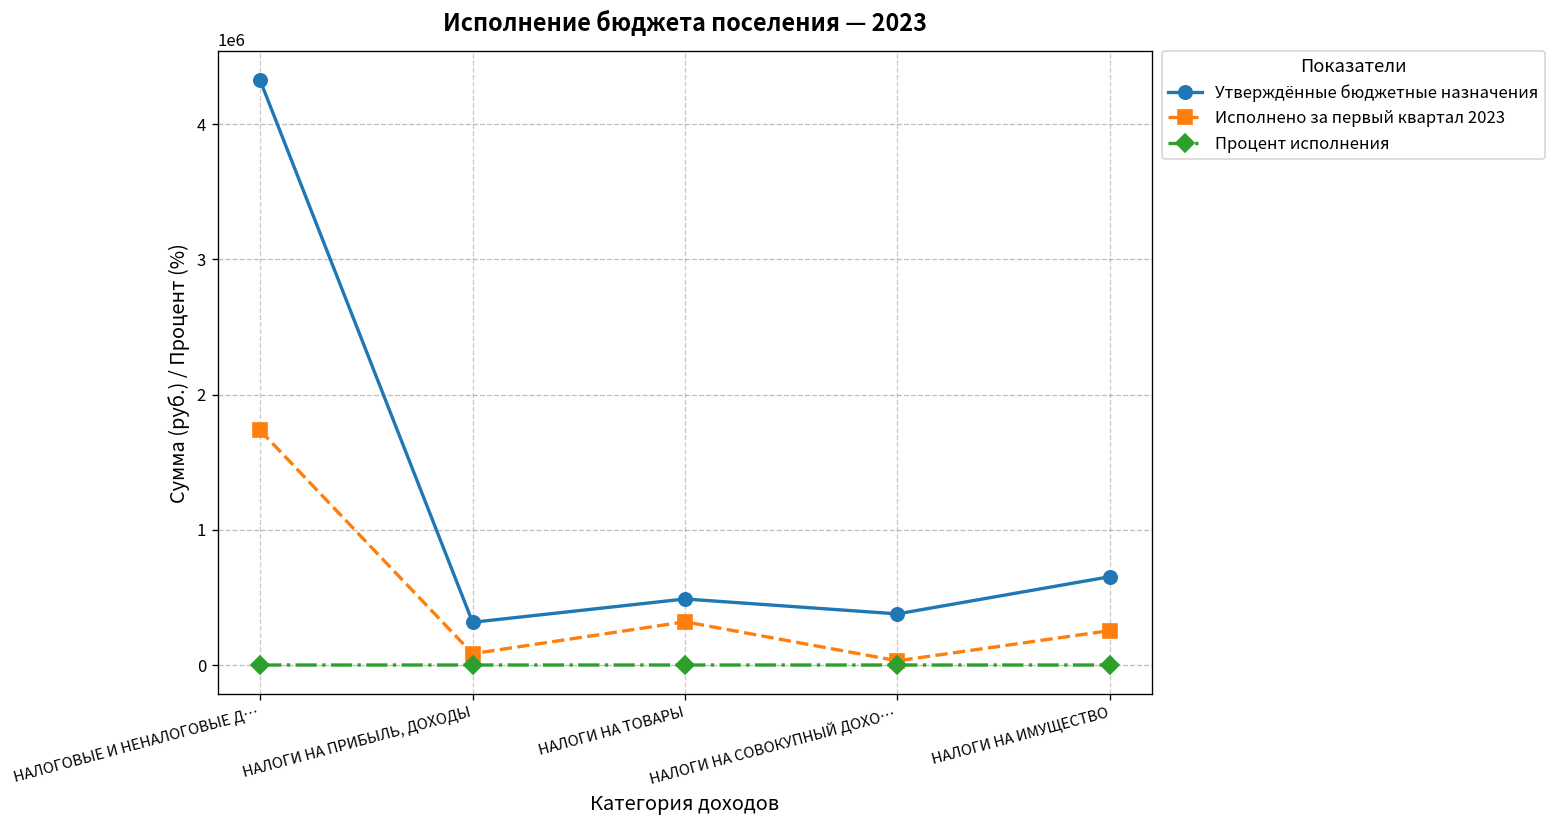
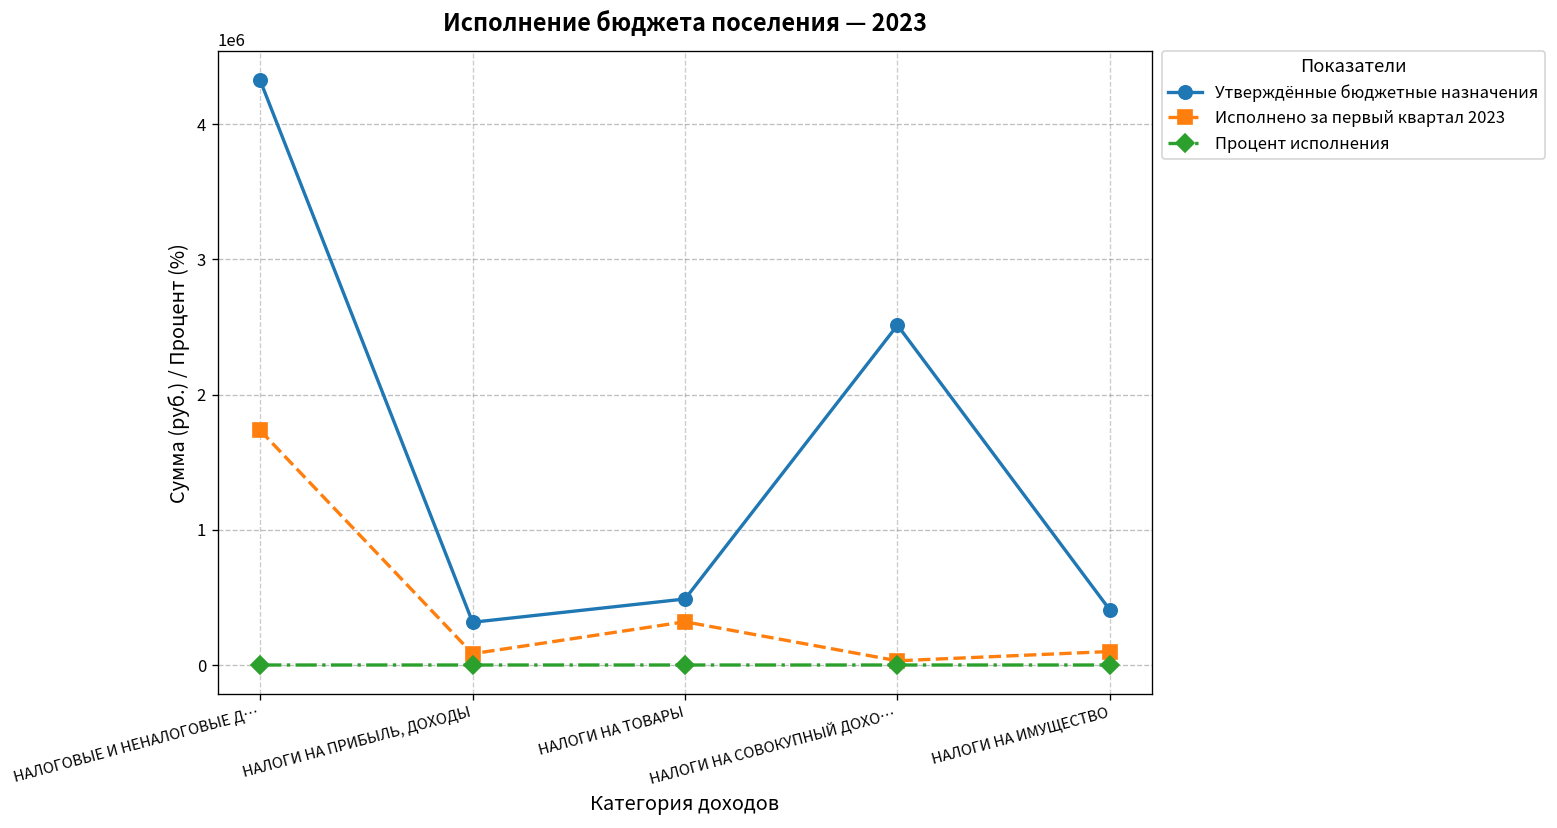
Утверждённые бюджетные назначения, НАЛОГИ НА СОВОКУПНЫЙ ДОХО…: 380000 -> 2510000
Утверждённые бюджетные назначения, НАЛОГИ НА ИМУЩЕСТВО: 650000 -> 410000
Исполнено за первый квартал 2023, НАЛОГИ НА ИМУЩЕСТВО: 250000 -> 100000
